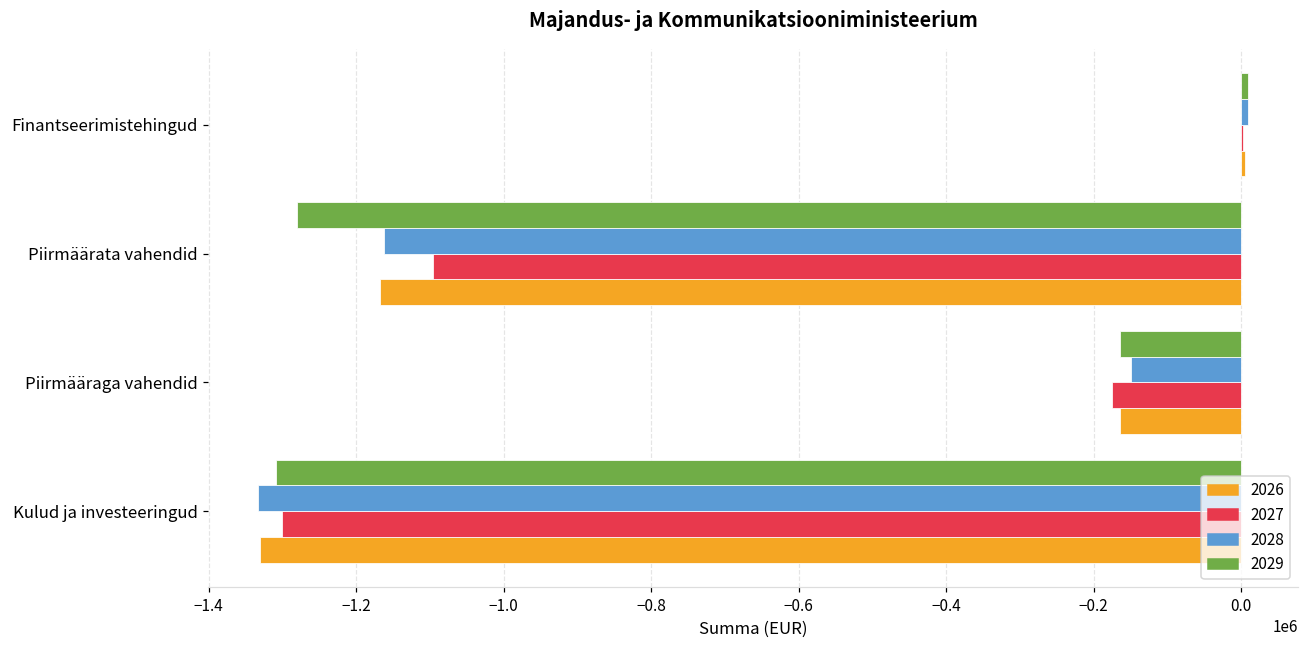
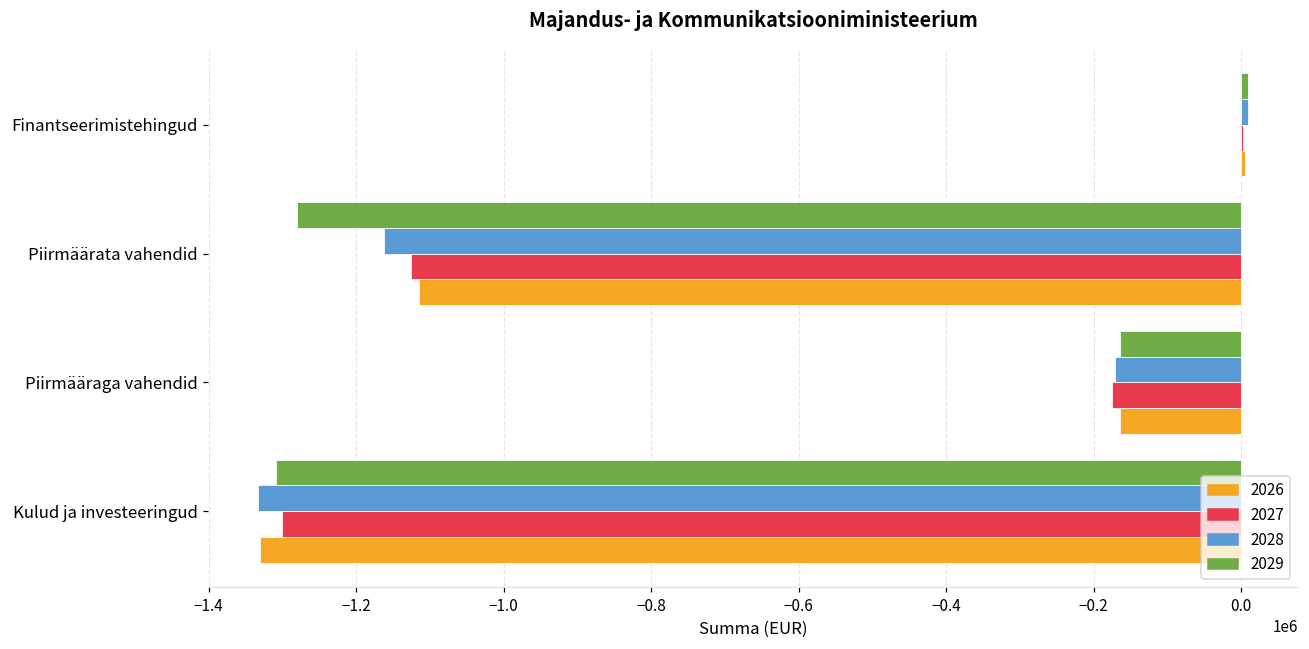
2027, Piirmäärata vahendid: -1100000 -> -1130000
2026, Piirmäärata vahendid: -1170000 -> -1110000
2028, Piirmääraga vahendid: -150000 -> -170000
